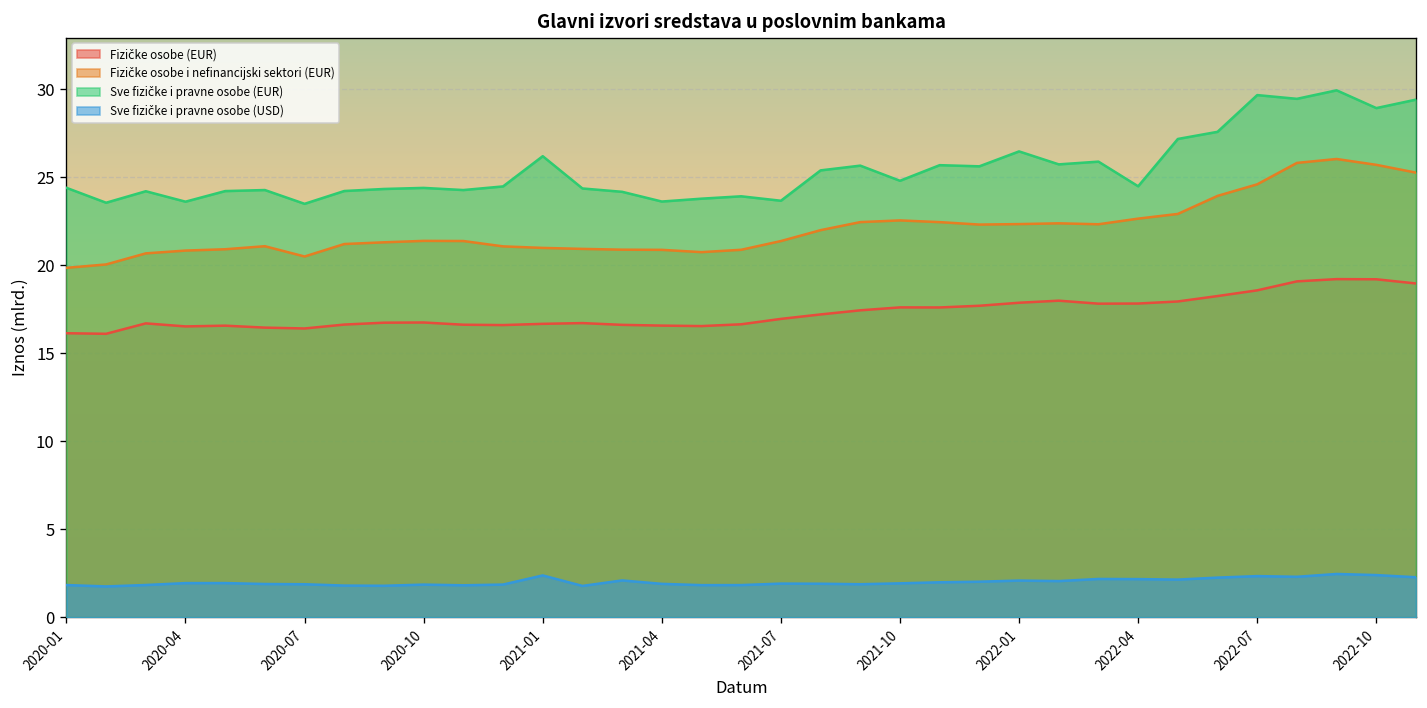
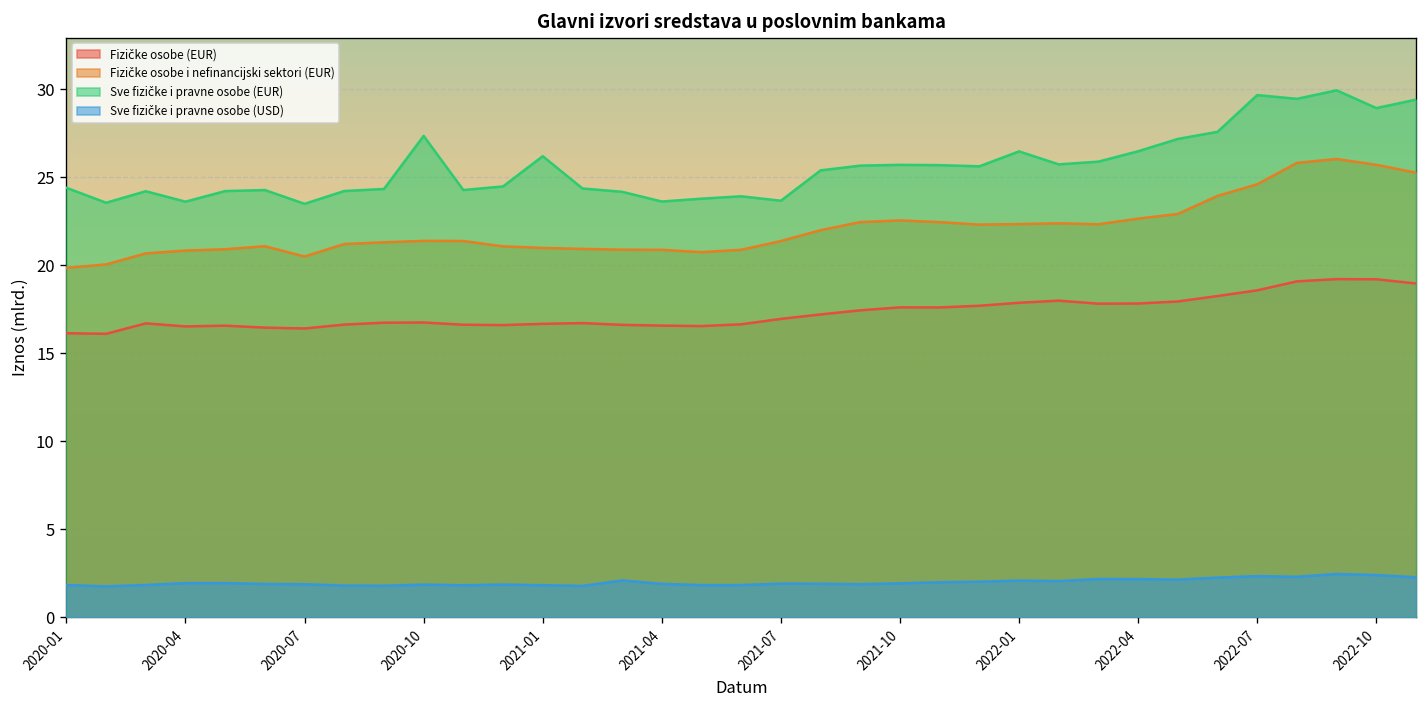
Sve fizičke i pravne osobe (EUR), 2020-10: 24.4 -> 27.3
Sve fizičke i pravne osobe (USD), 2021-01: 2.4 -> 1.8
Sve fizičke i pravne osobe (EUR), 2021-10: 24.8 -> 25.7
Sve fizičke i pravne osobe (EUR), 2022-04: 24.5 -> 26.5
